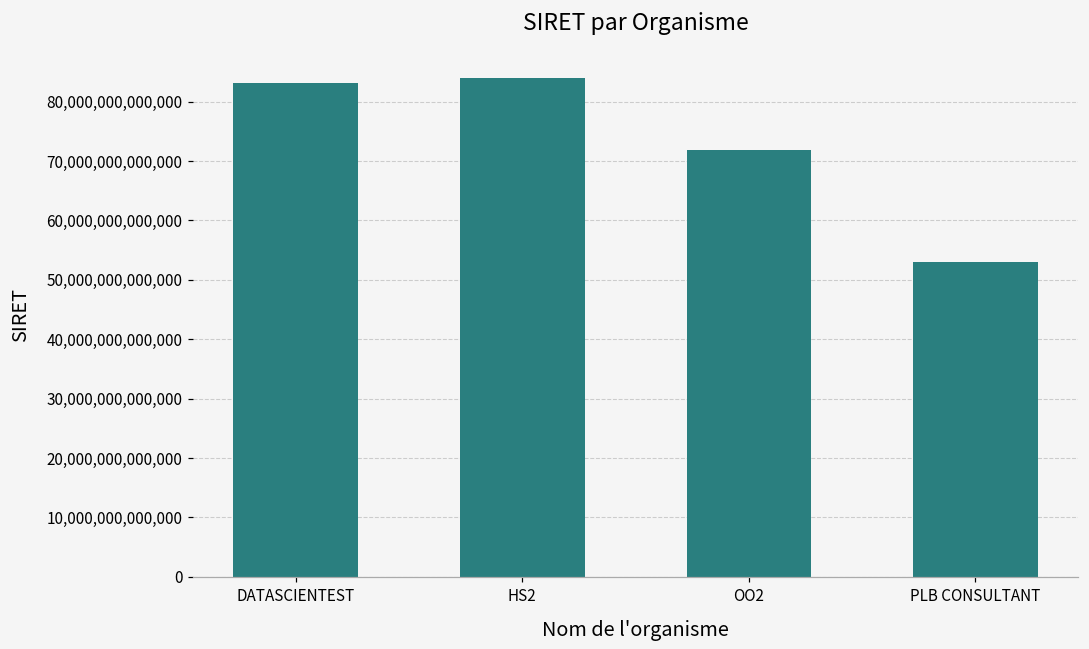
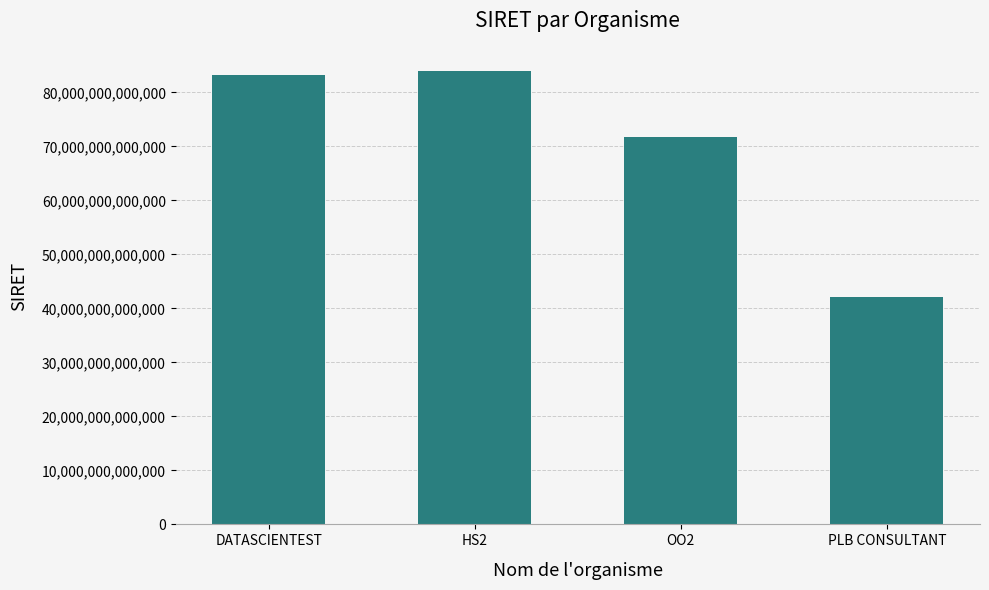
PLB CONSULTANT: 53,000,000,000,000 -> 42,000,000,000,000
